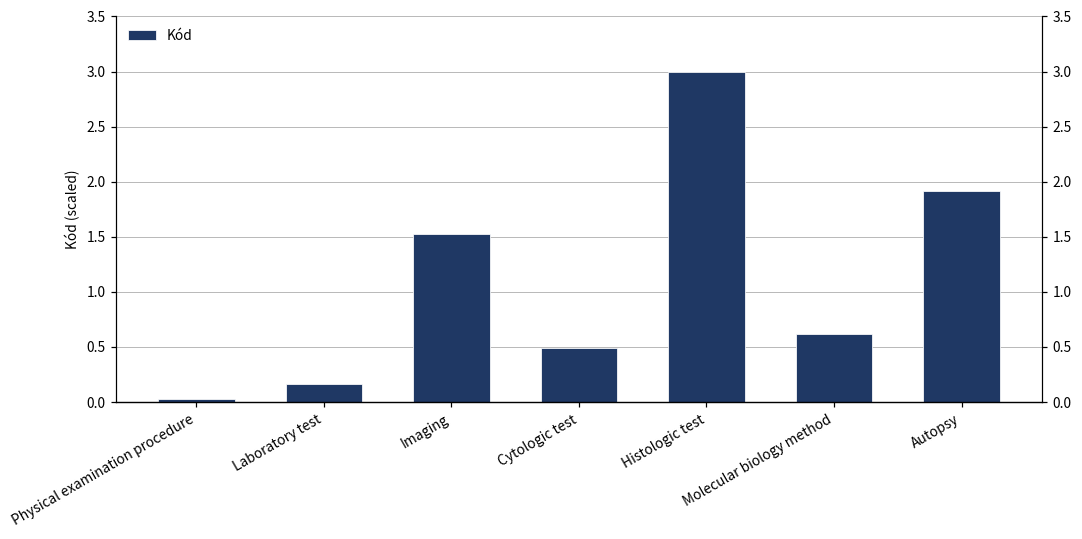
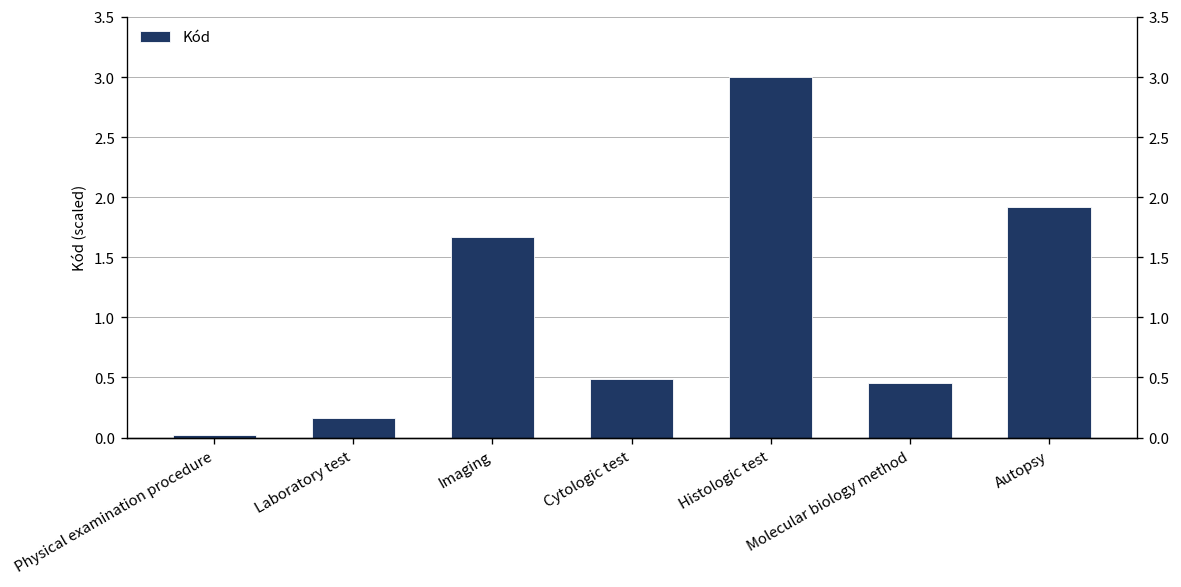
Imaging: 1.53 -> 1.67
Molecular biology method: 0.61 -> 0.45
